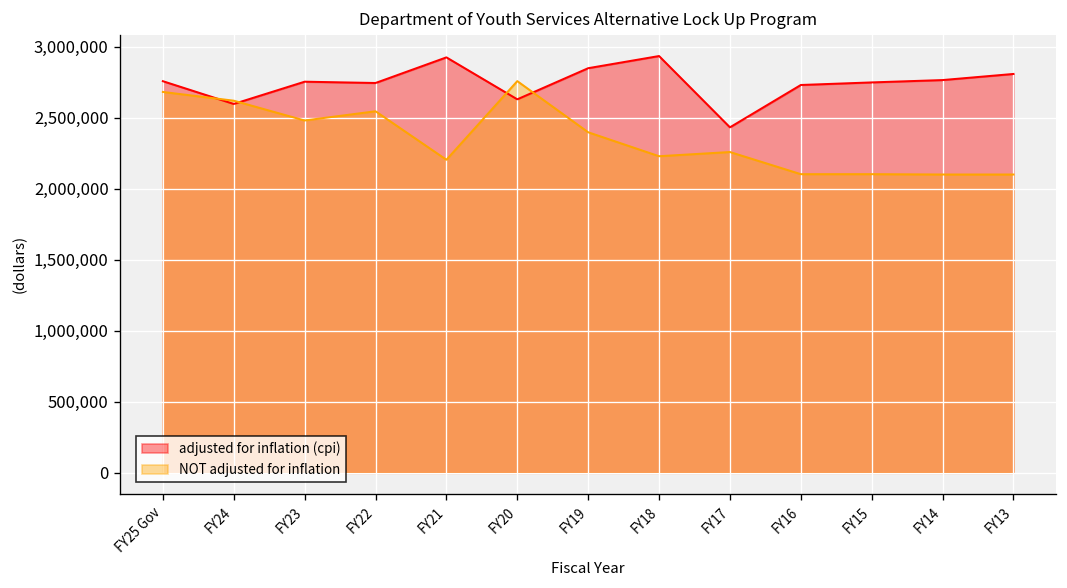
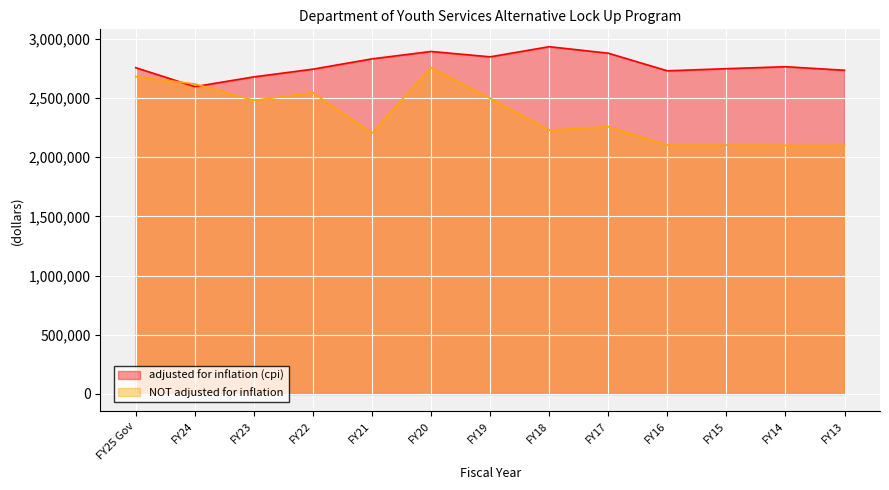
adjusted for inflation (cpi), FY23: 2,750,000 -> 2,680,000
adjusted for inflation (cpi), FY21: 2,920,000 -> 2,830,000
adjusted for inflation (cpi), FY20: 2,630,000 -> 2,890,000
NOT adjusted for inflation, FY19: 2,400,000 -> 2,500,000
adjusted for inflation (cpi), FY17: 2,430,000 -> 2,880,000
adjusted for inflation (cpi), FY13: 2,810,000 -> 2,740,000
